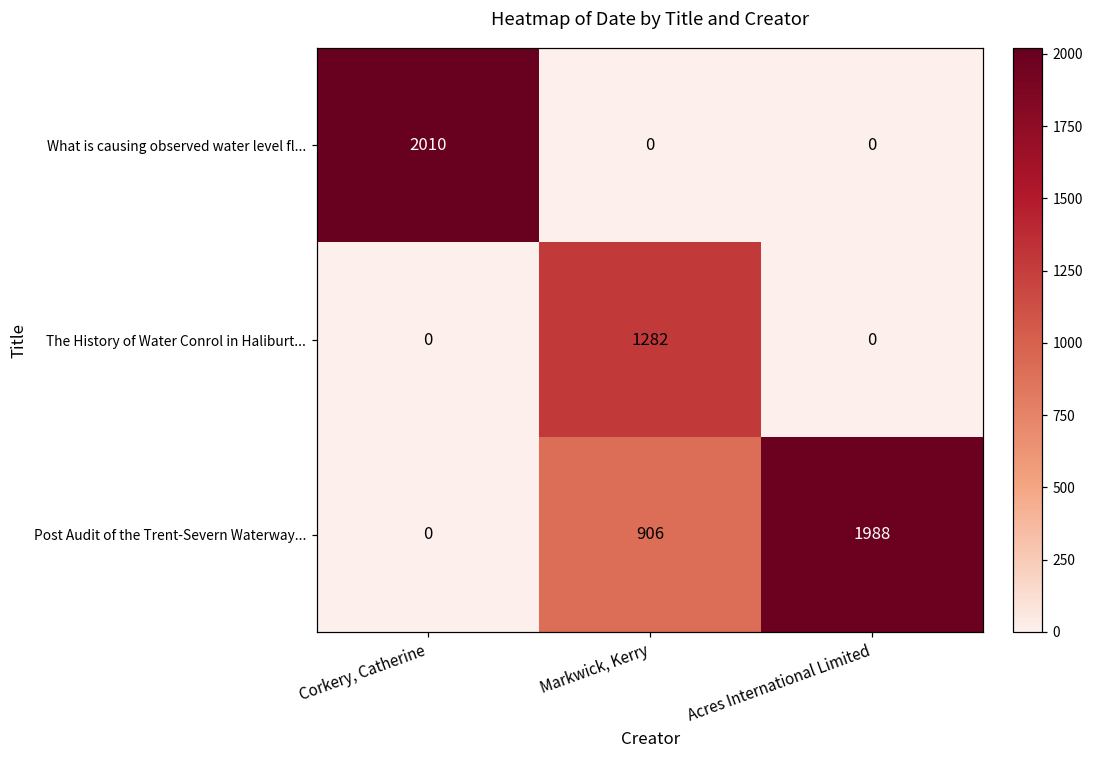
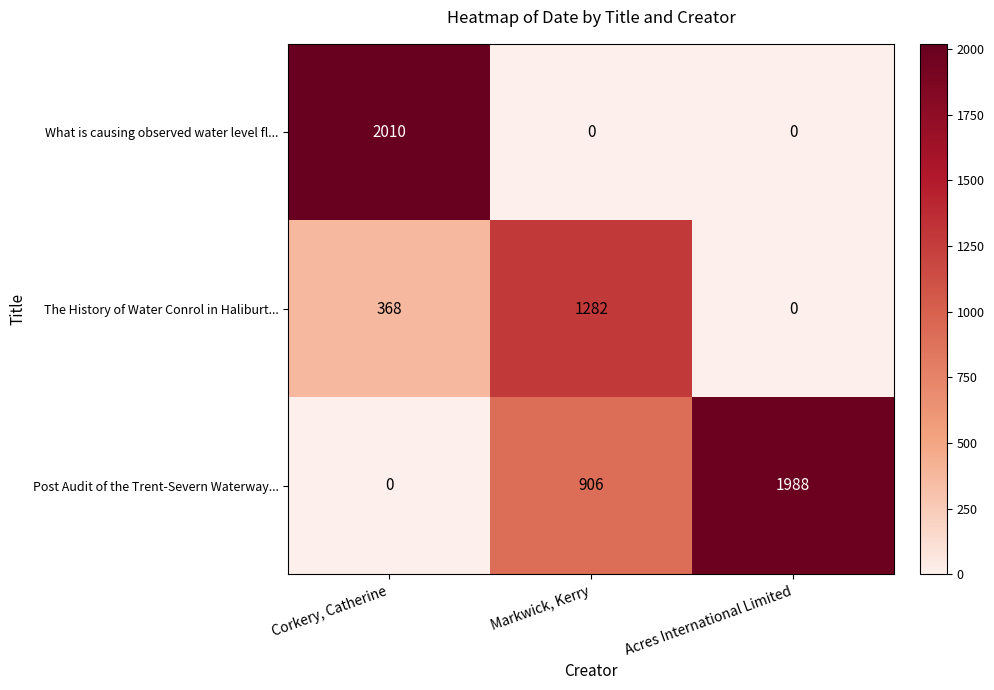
The History of Water Conrol in Haliburt..., Corkery, Catherine: 0 -> 368
